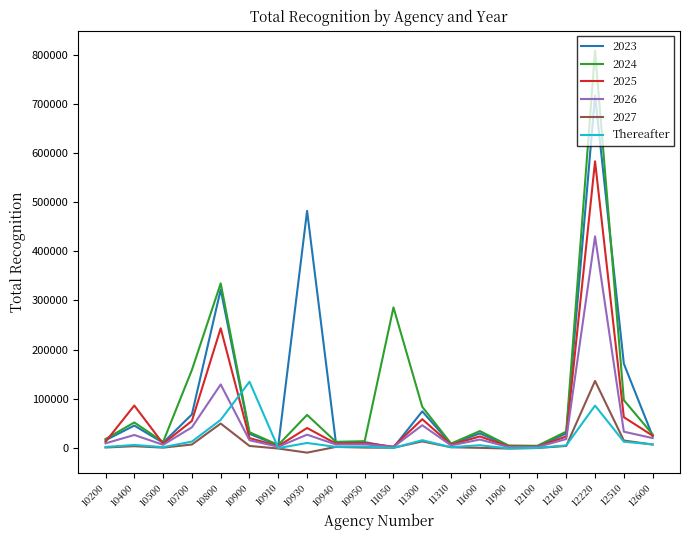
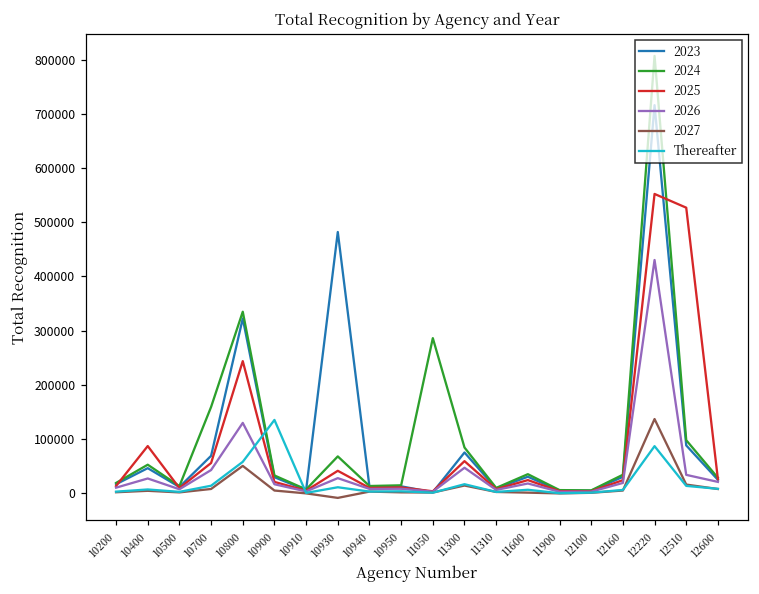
2025, 12220: 580000 -> 550000
2023, 12510: 170000 -> 90000
2025, 12510: 60000 -> 530000
